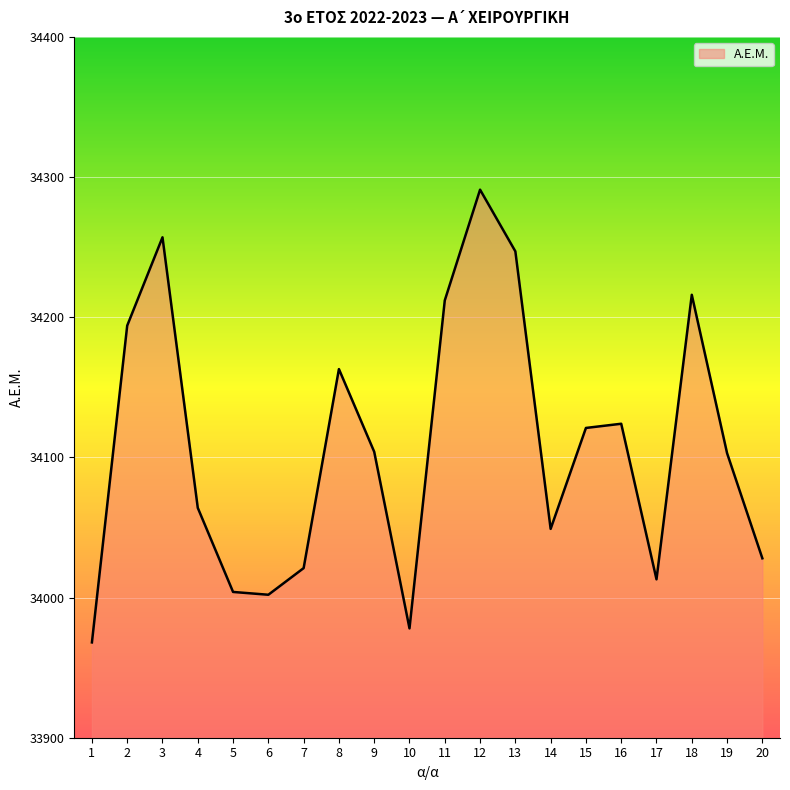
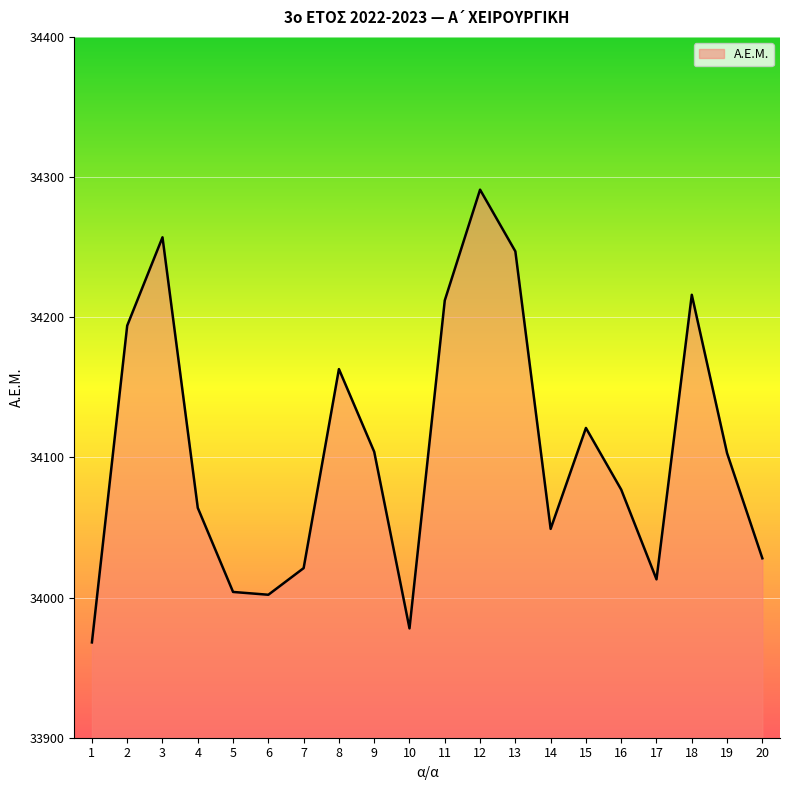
16: 34124 -> 34077
